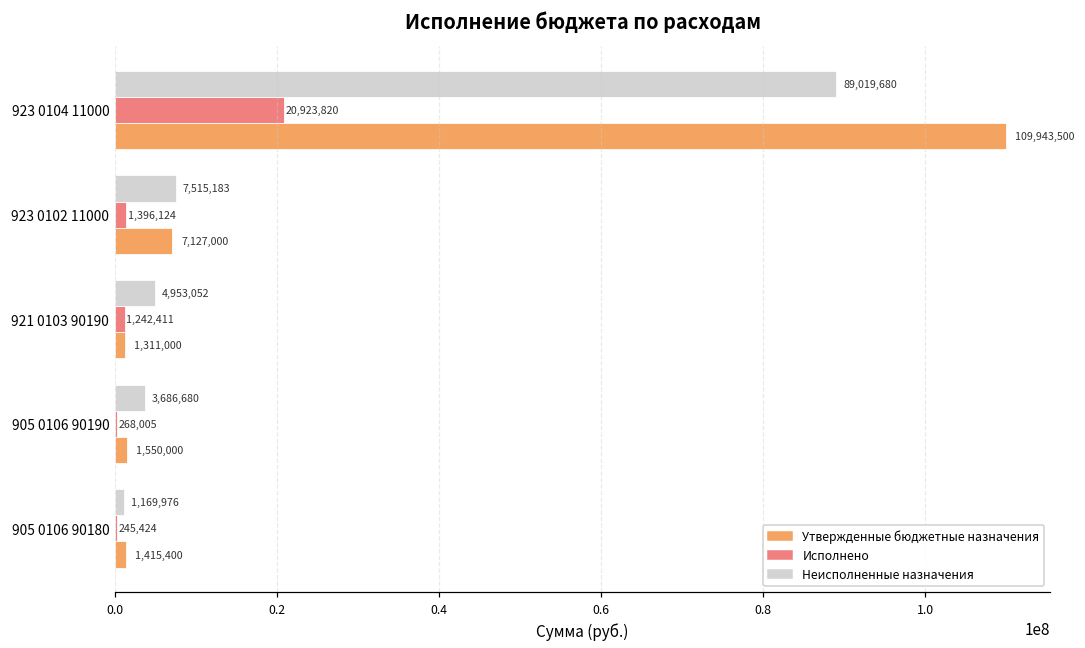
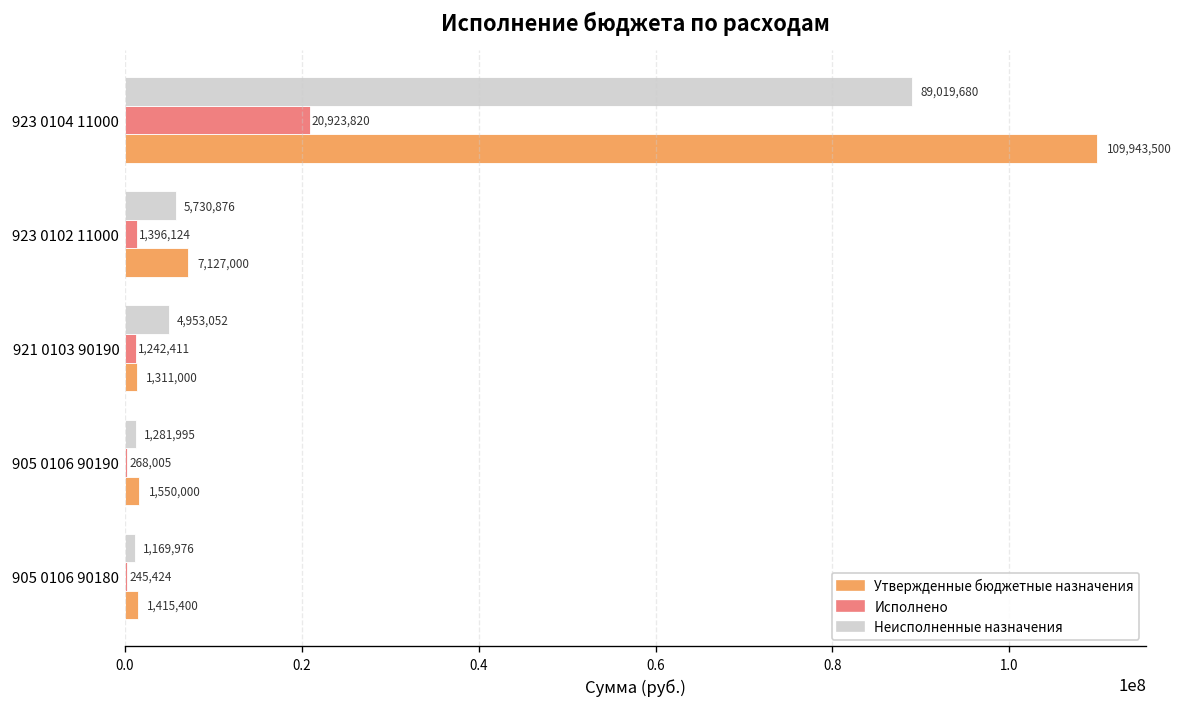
Неисполненные назначения, 923 0102 11000: 7,515,183 -> 5,730,876
Неисполненные назначения, 905 0106 90190: 3,686,680 -> 1,281,995
